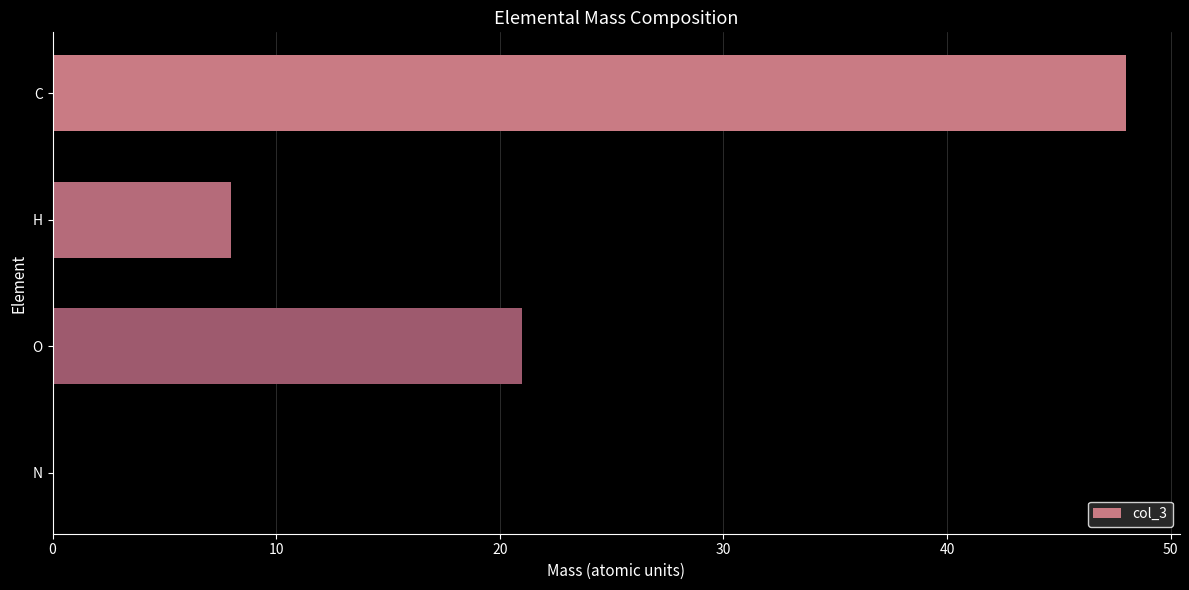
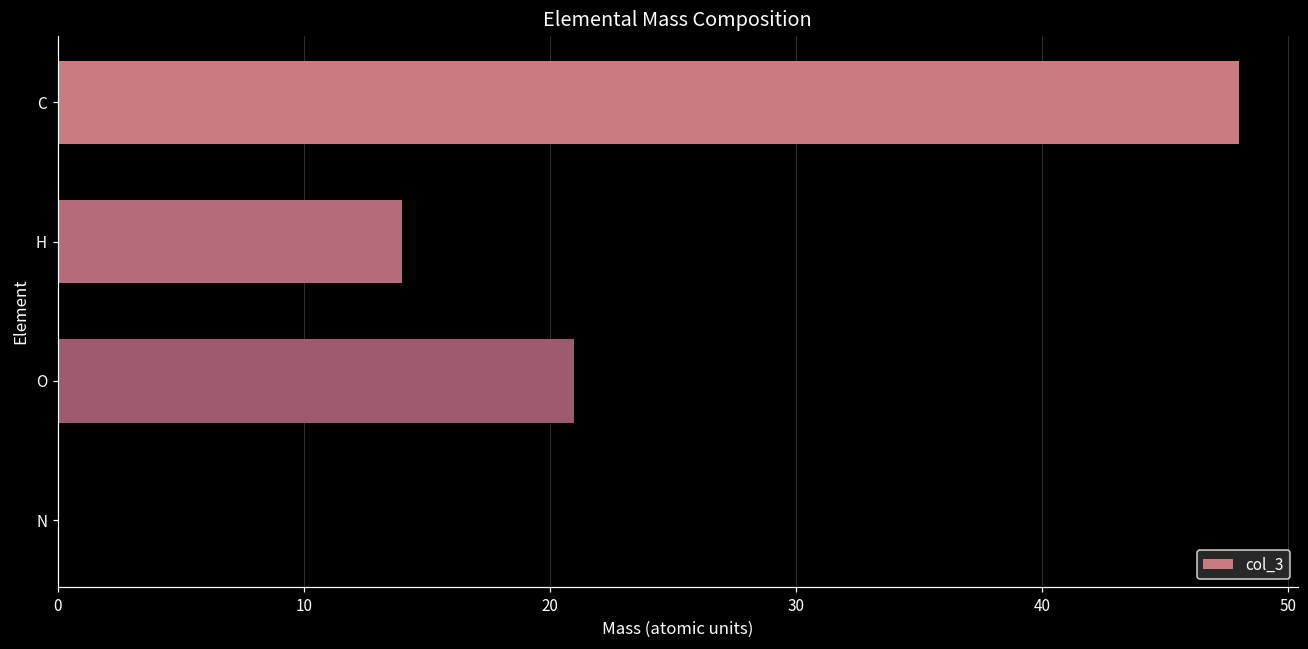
H: 8 -> 14
